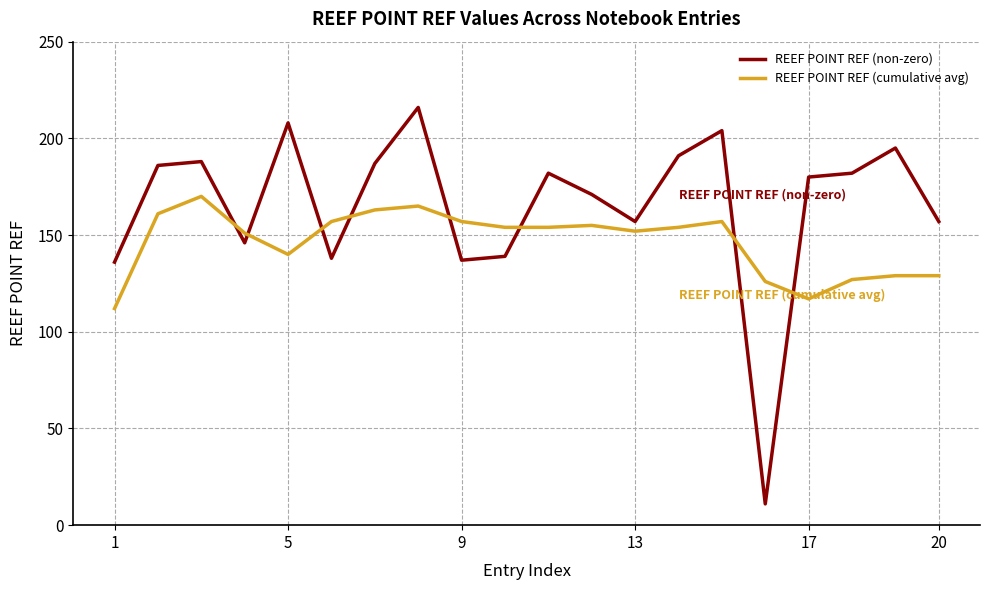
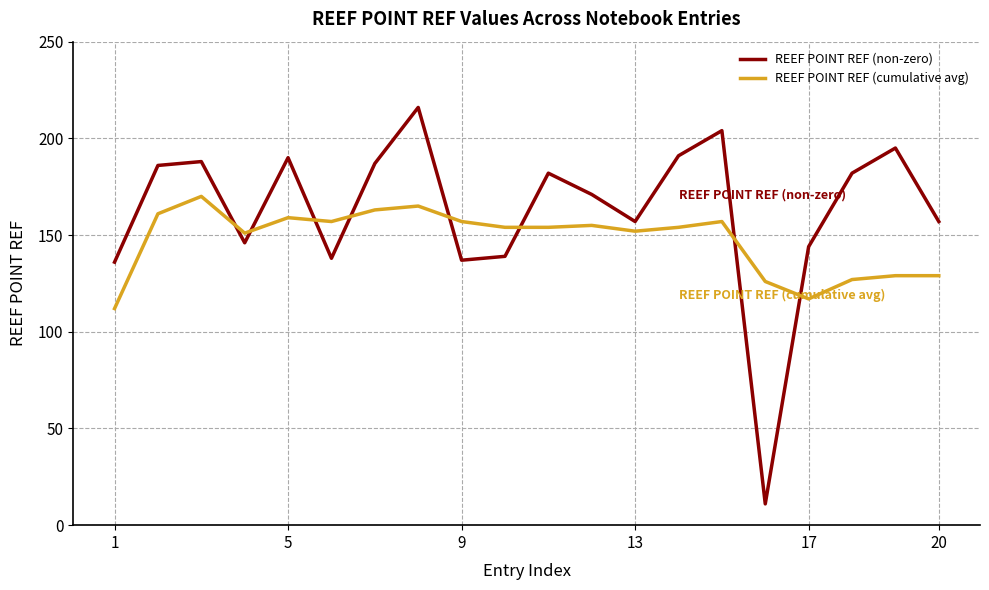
REEF POINT REF (non-zero), 5: 208 -> 190
REEF POINT REF (cumulative avg), 5: 140 -> 159
REEF POINT REF (non-zero), 17: 180 -> 144
